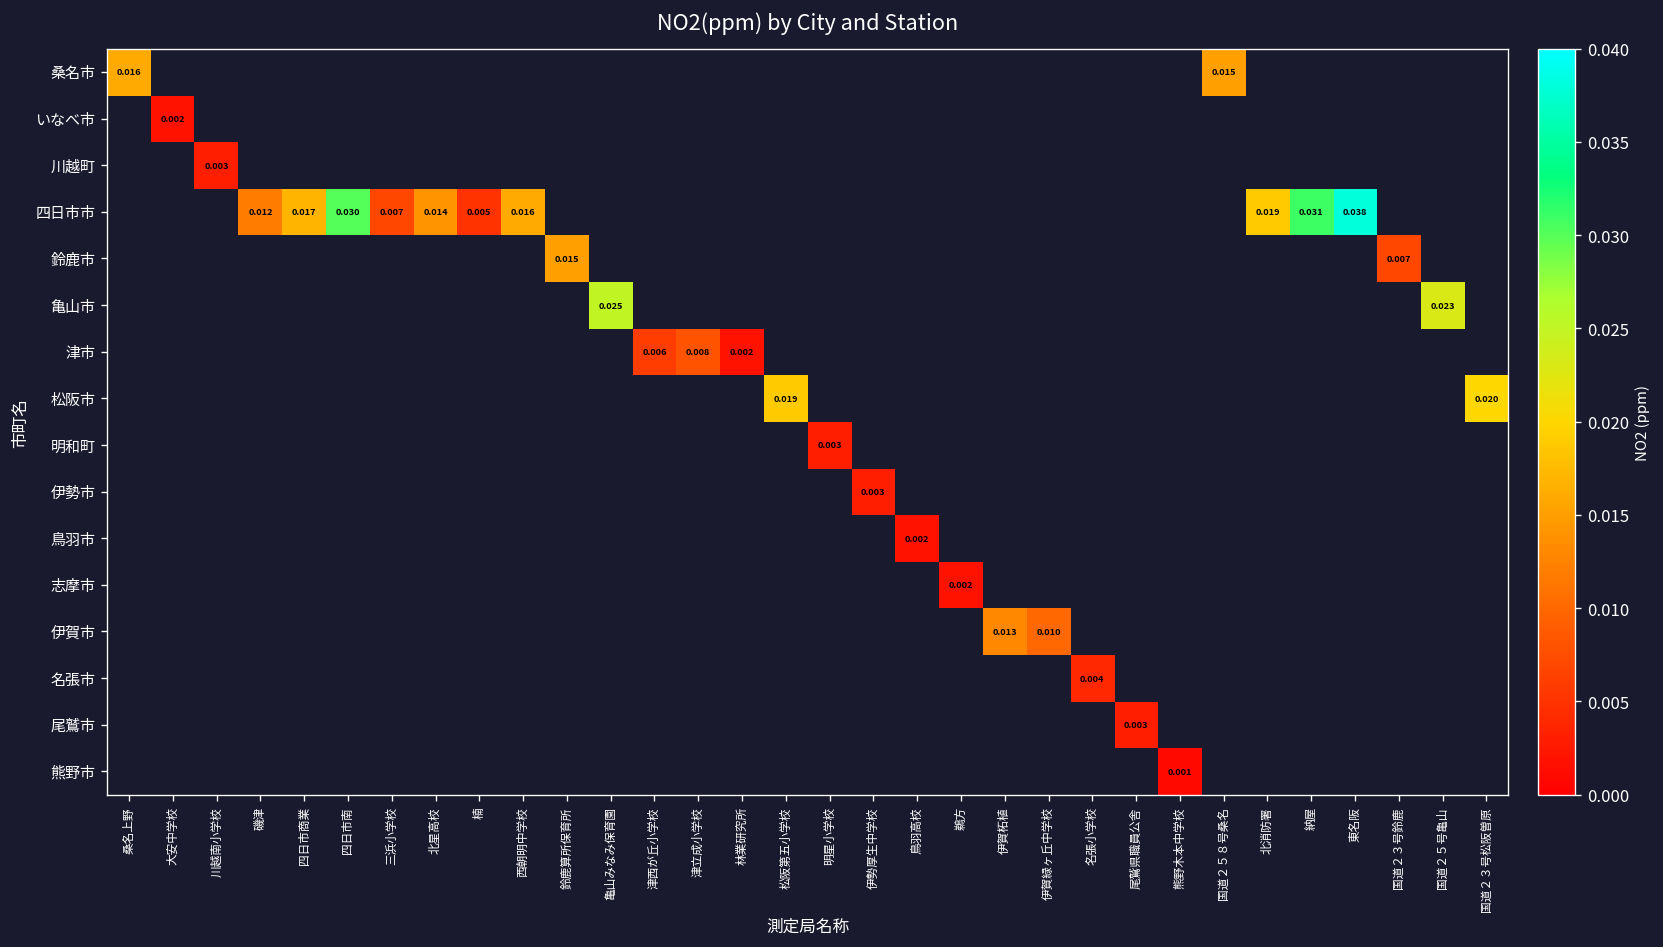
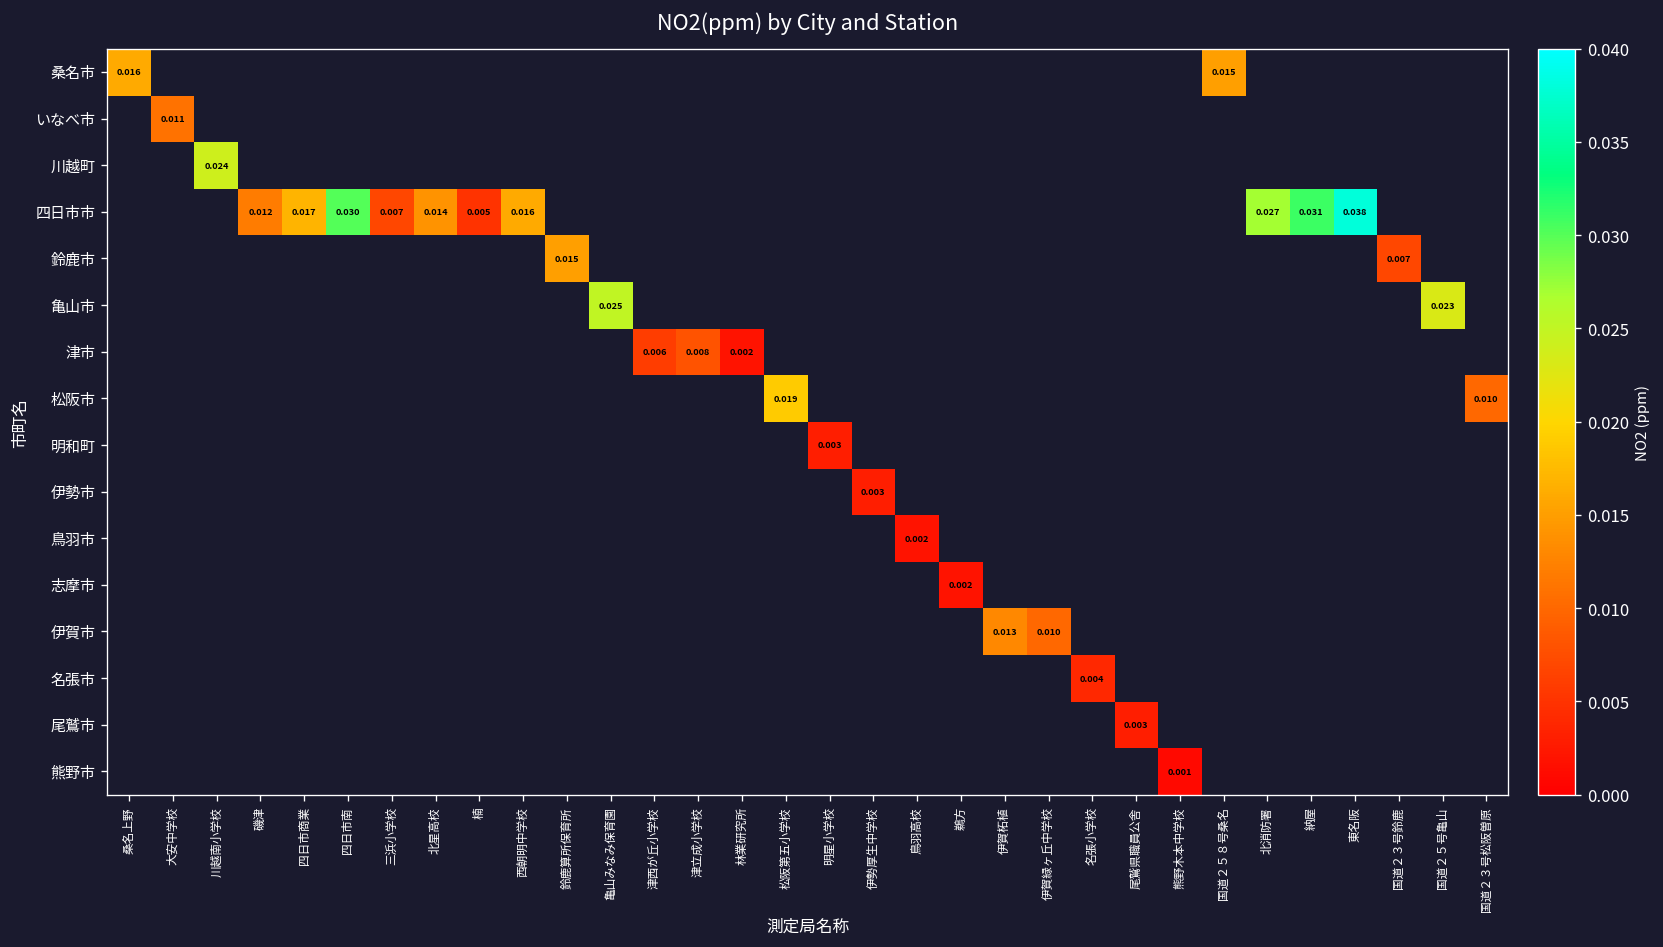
いなべ市, 大安中学校: 0.002 -> 0.011
川越町, 川越南小学校: 0.003 -> 0.024
四日市市, 北消防署: 0.019 -> 0.027
松阪市, 国道２３号松阪曽原: 0.020 -> 0.010
